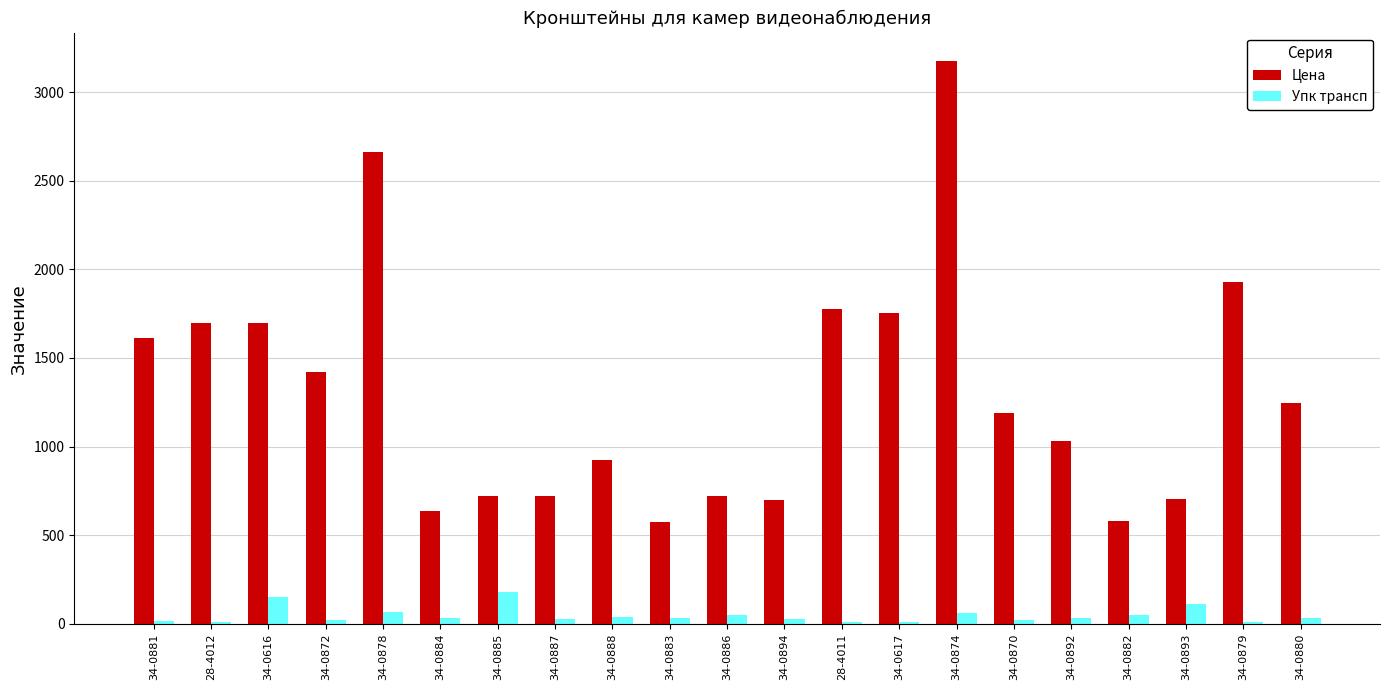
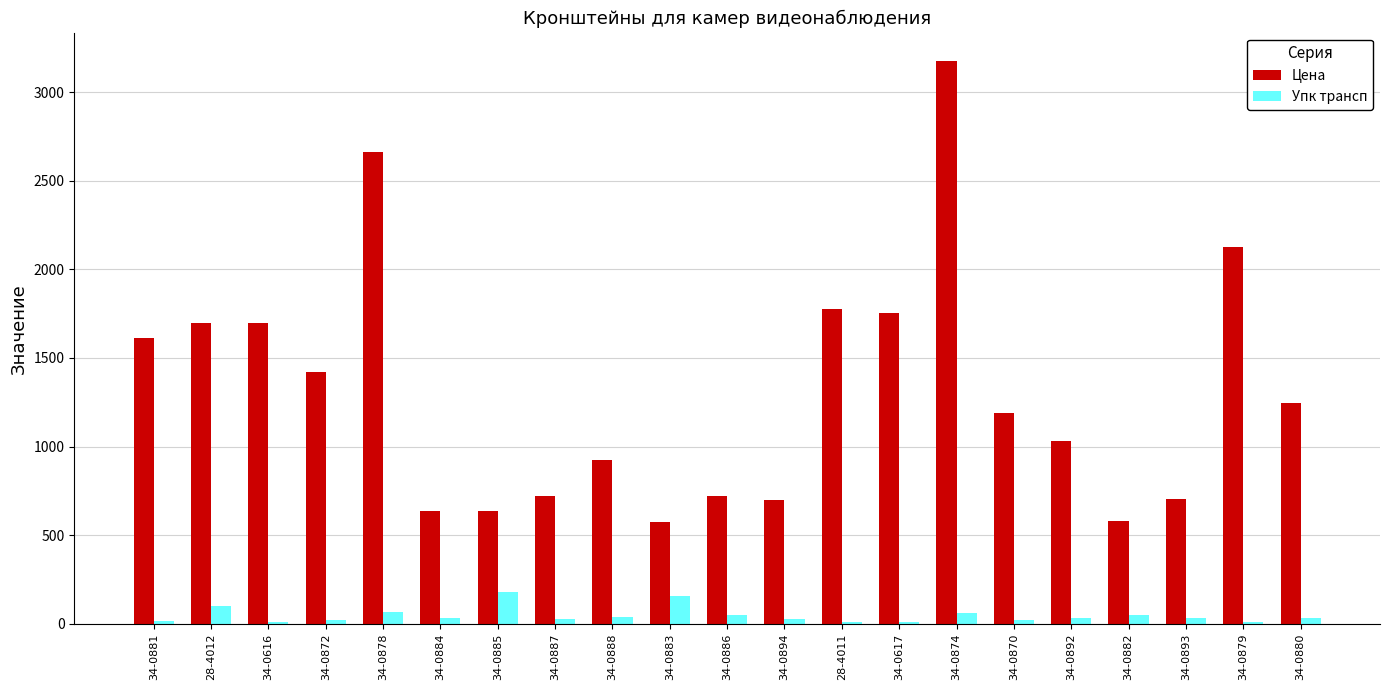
Упк трансп, 28-4012: 10 -> 100
Упк трансп, 34-0616: 150 -> 10
Цена, 34-0885: 720 -> 640
Упк трансп, 34-0883: 40 -> 160
Упк трансп, 34-0893: 110 -> 30
Цена, 34-0879: 1930 -> 2130
